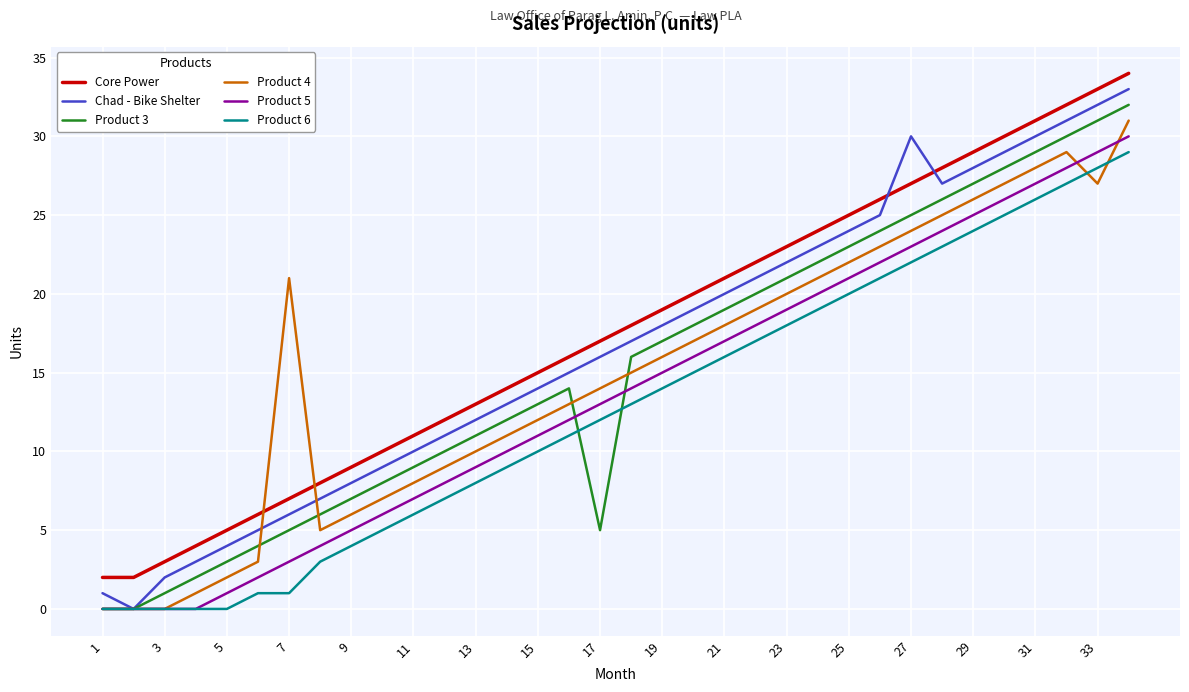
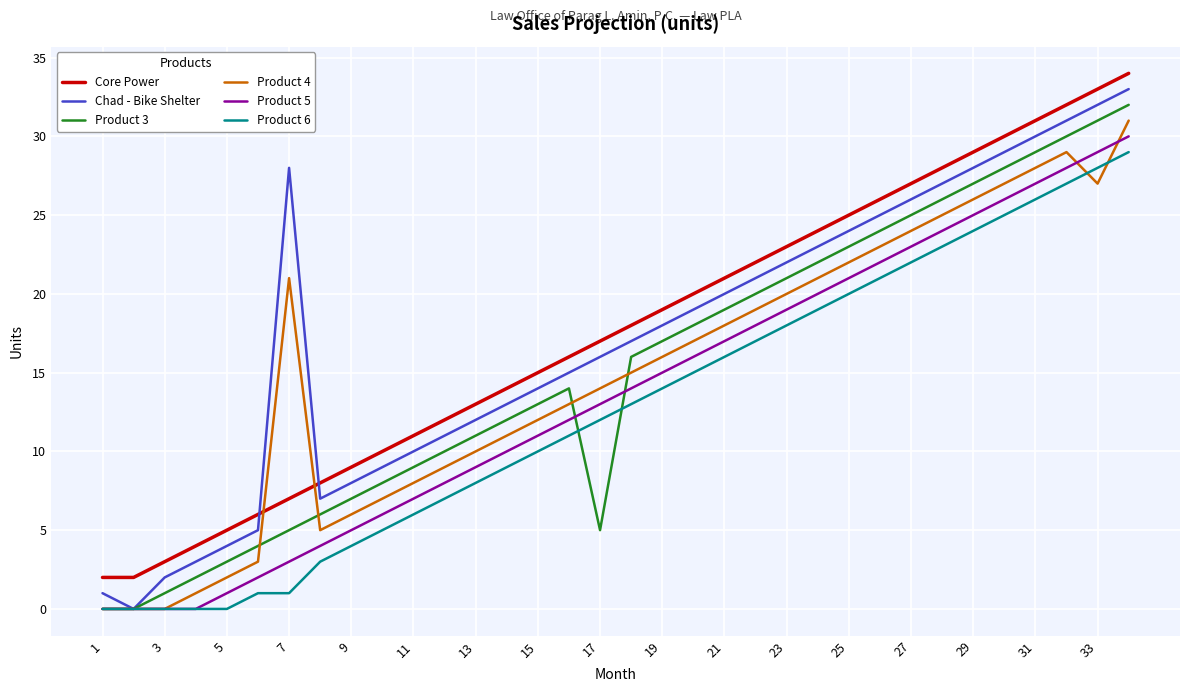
Chad - Bike Shelter, 7: 6 -> 28
Chad - Bike Shelter, 27: 30 -> 26
